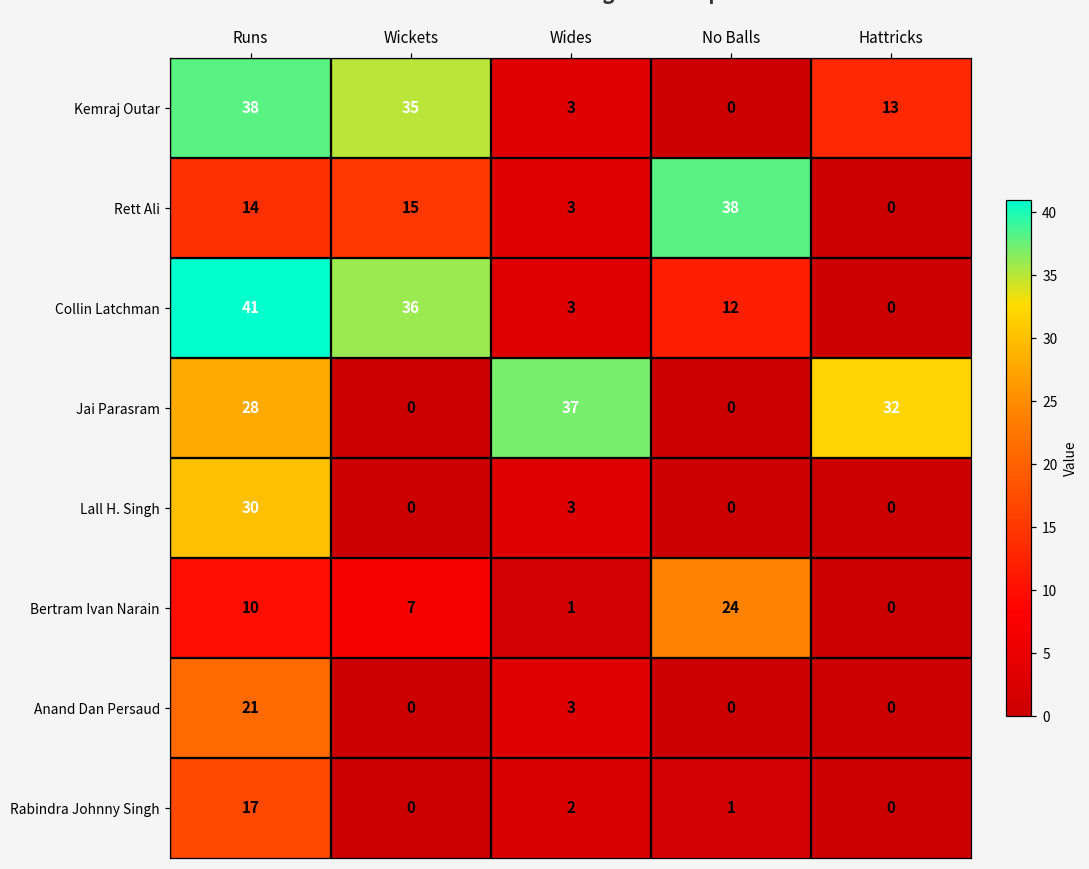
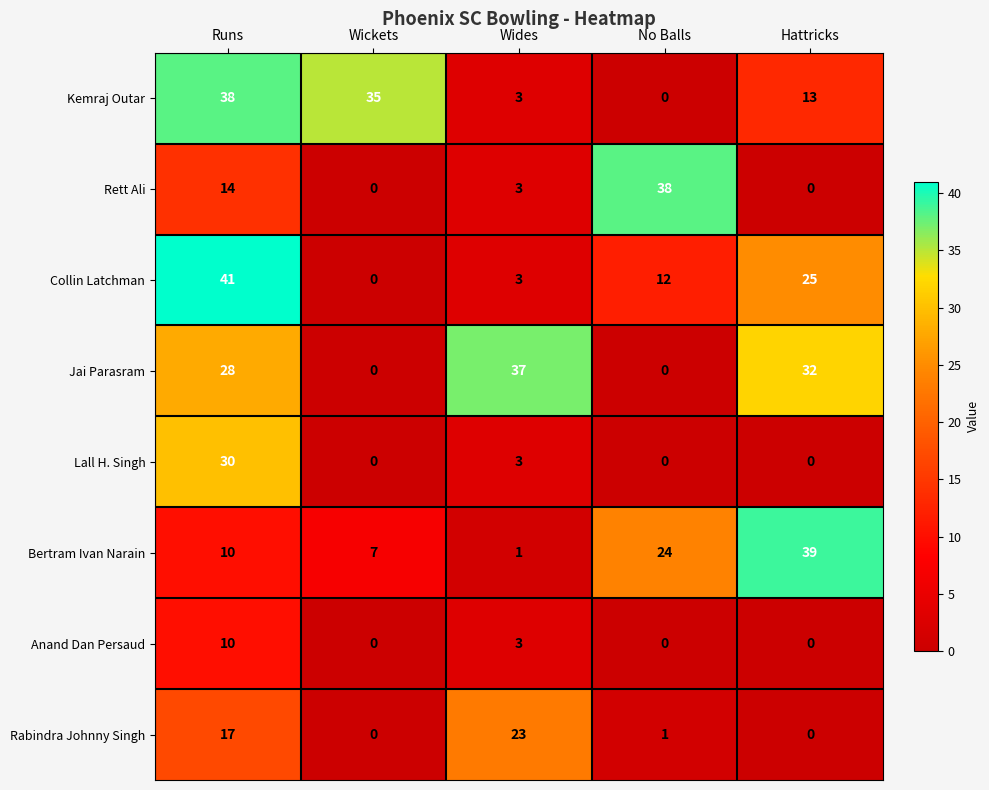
Rett Ali, Wickets: 15 -> 0
Collin Latchman, Wickets: 36 -> 0
Collin Latchman, Hattricks: 0 -> 25
Bertram Ivan Narain, Hattricks: 0 -> 39
Anand Dan Persaud, Runs: 21 -> 10
Rabindra Johnny Singh, Wides: 2 -> 23
